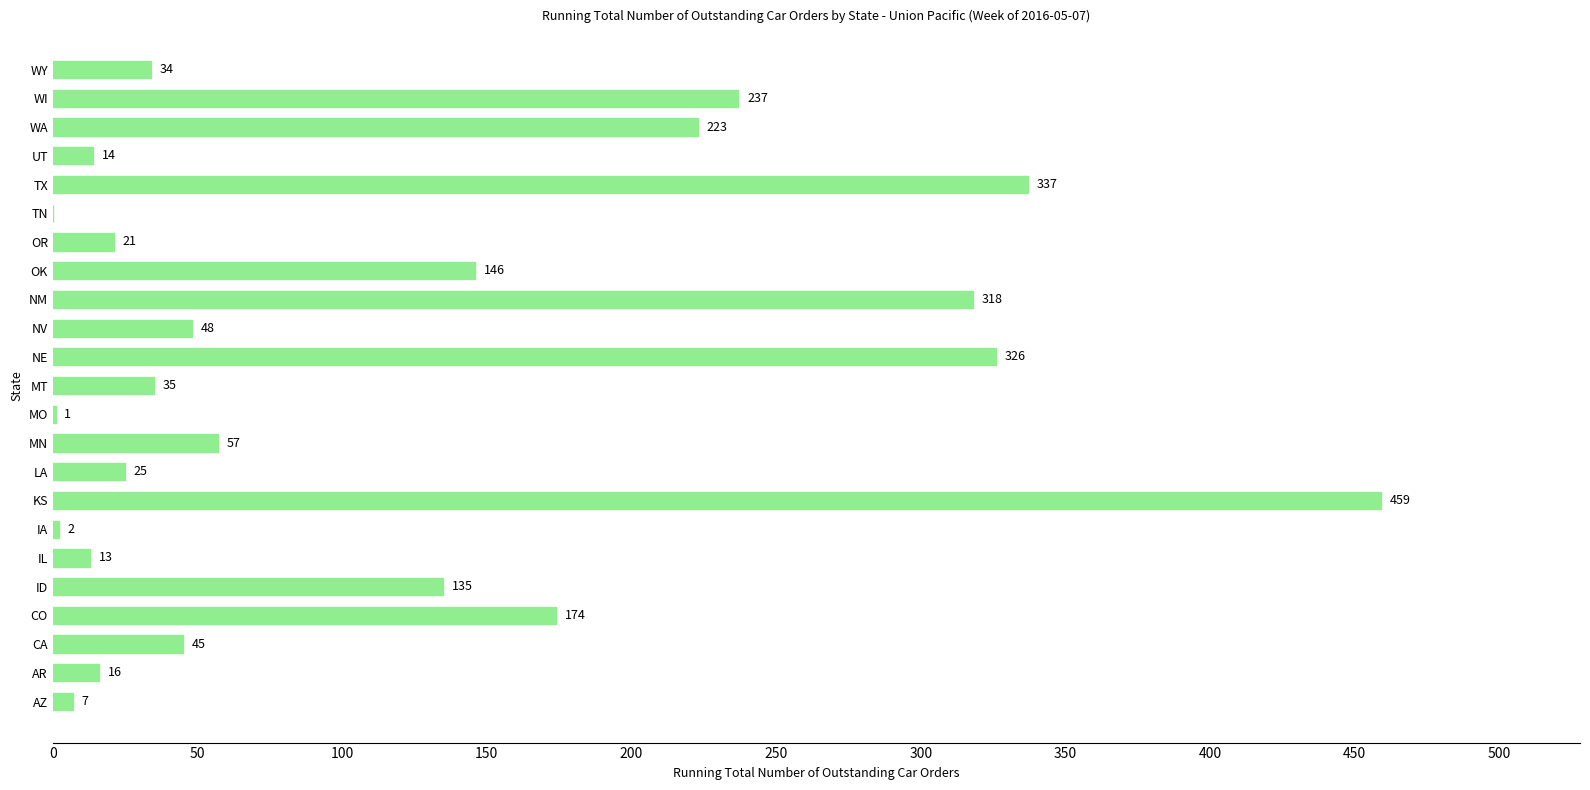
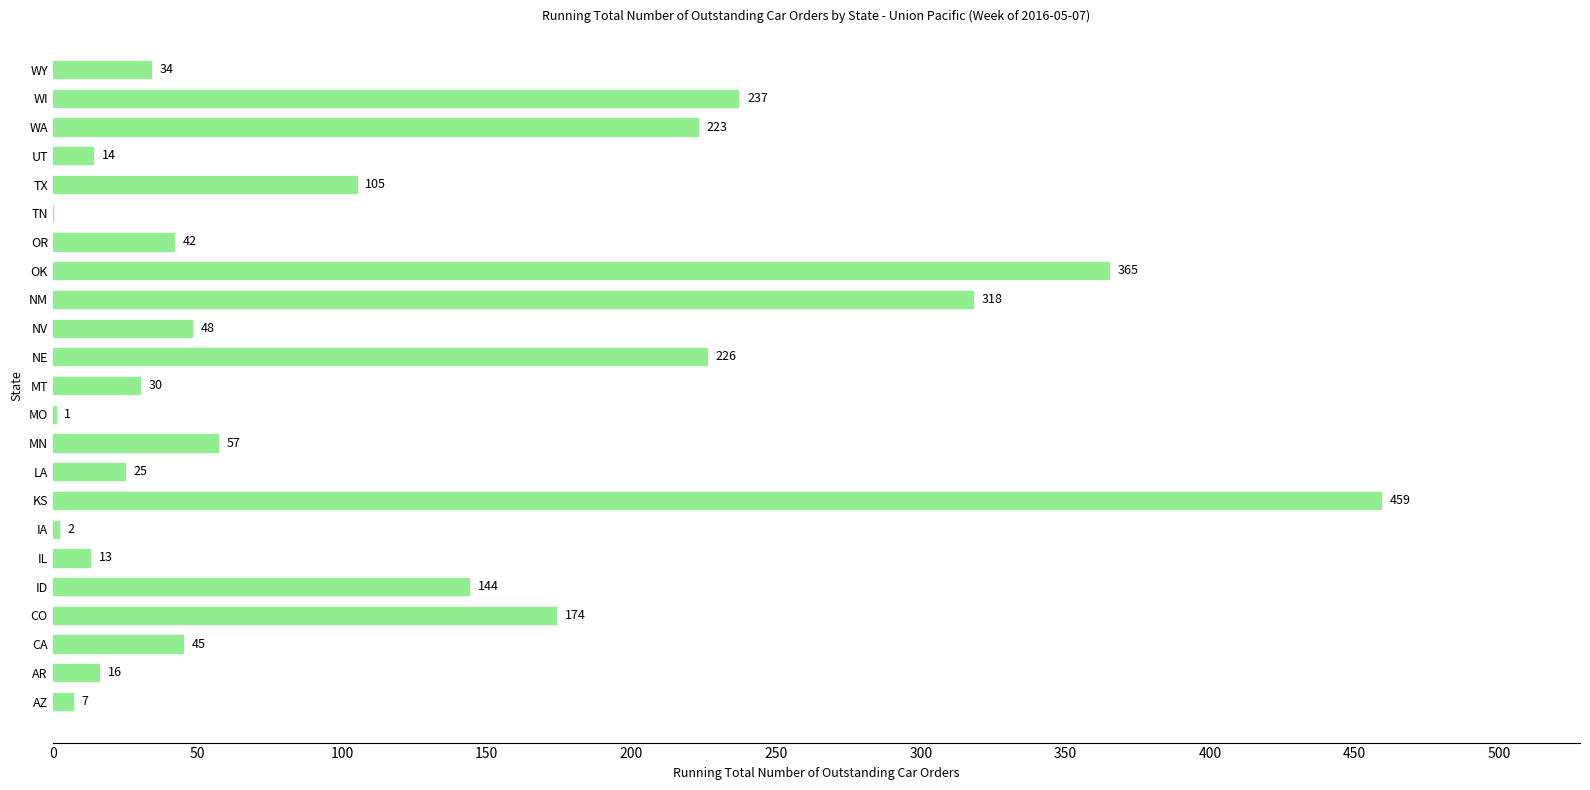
TX: 337 -> 105
OR: 21 -> 42
OK: 146 -> 365
NE: 326 -> 226
MT: 35 -> 30
ID: 135 -> 144
